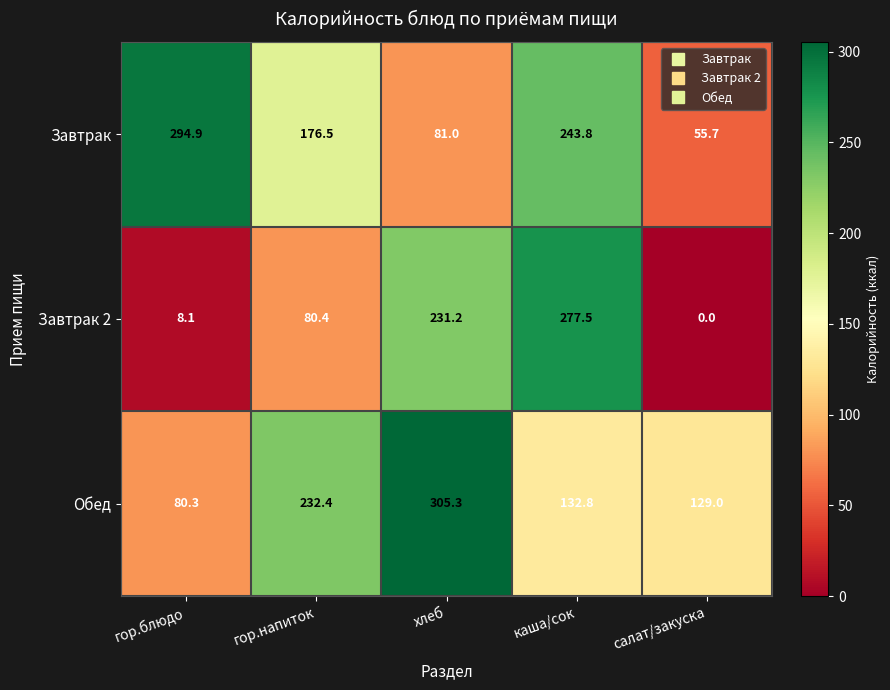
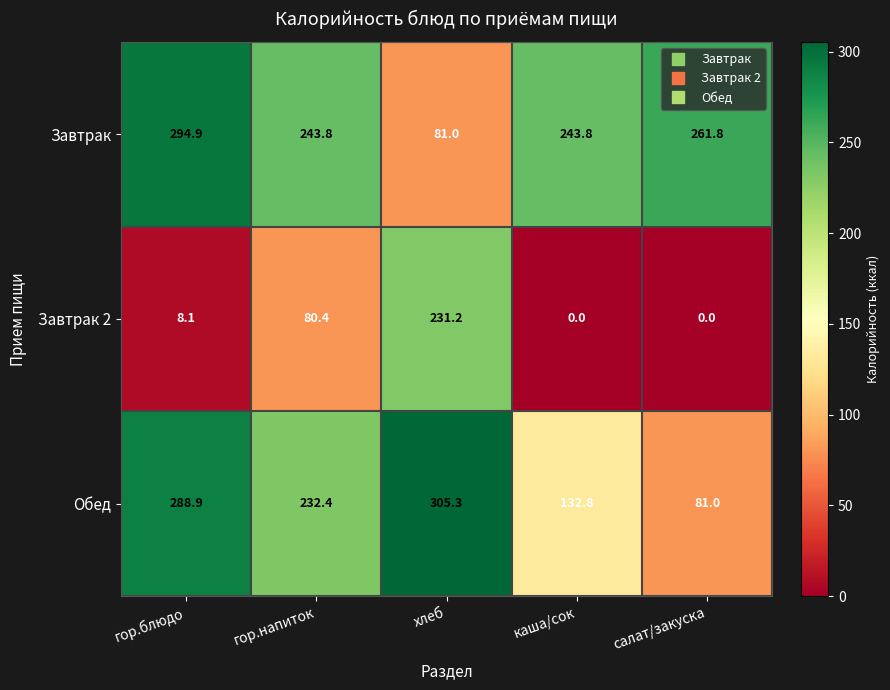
Завтрак, гор.напиток: 176.5 -> 243.8
Завтрак, салат/закуска: 55.7 -> 261.8
Завтрак 2, каша/сок: 277.5 -> 0.0
Обед, гор.блюдо: 80.3 -> 288.9
Обед, салат/закуска: 129.0 -> 81.0
